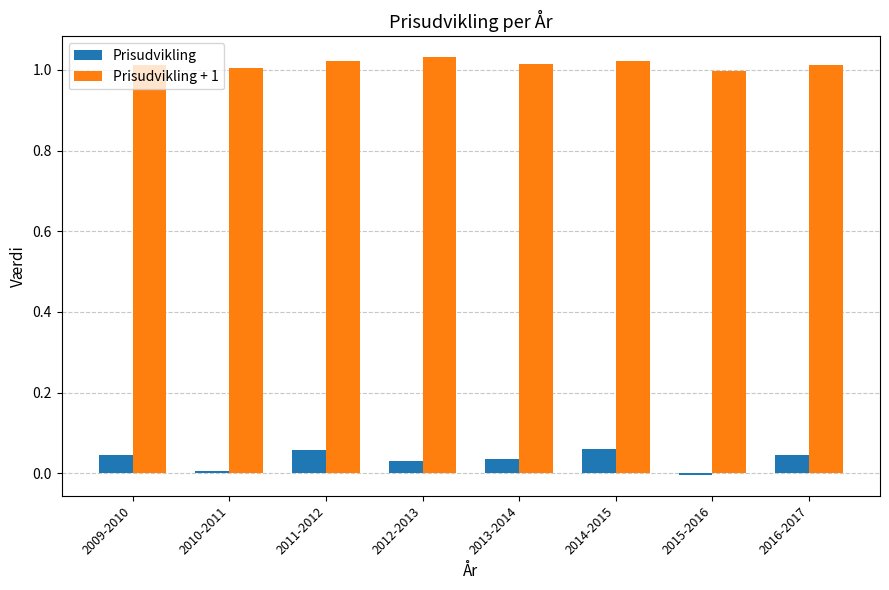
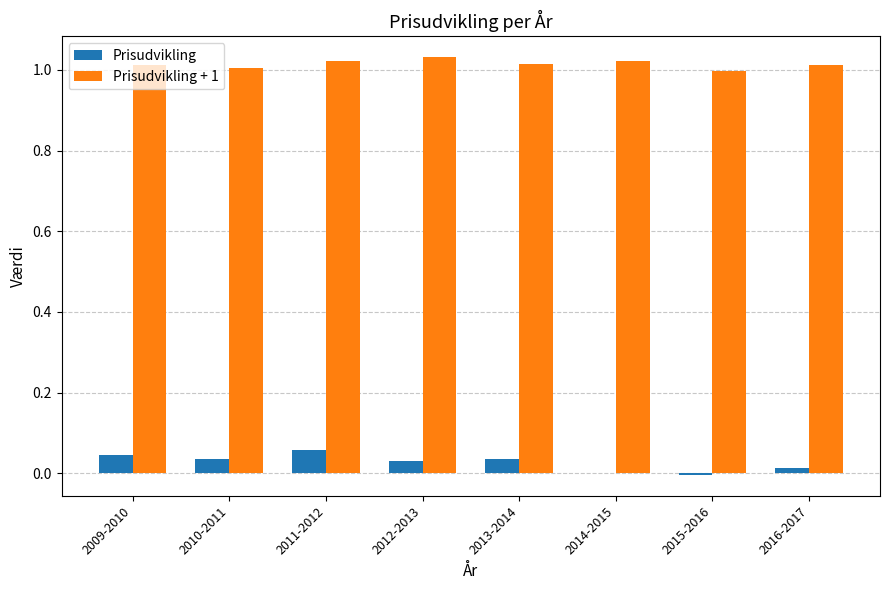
Prisudvikling, 2010-2011: 0.01 -> 0.04
Prisudvikling, 2014-2015: 0.06 -> 0.00
Prisudvikling, 2016-2017: 0.04 -> 0.01
